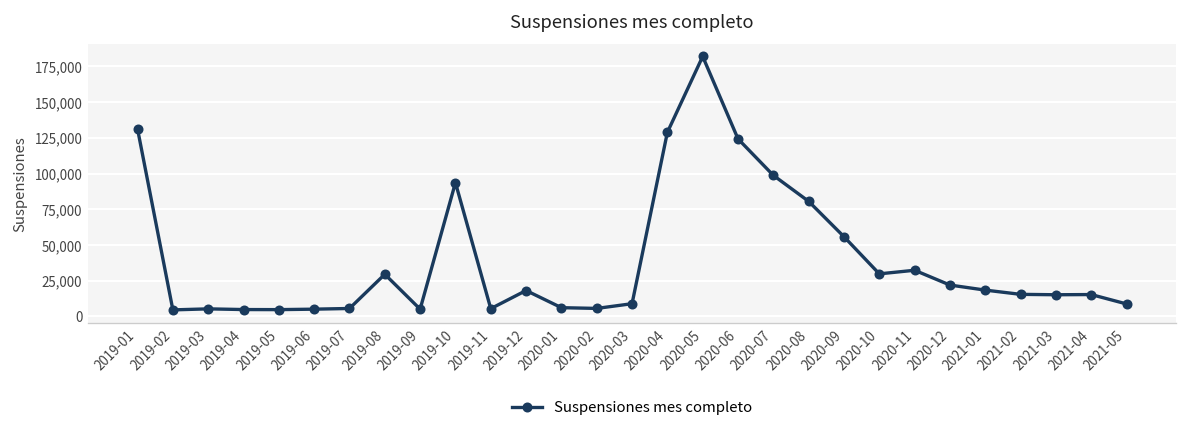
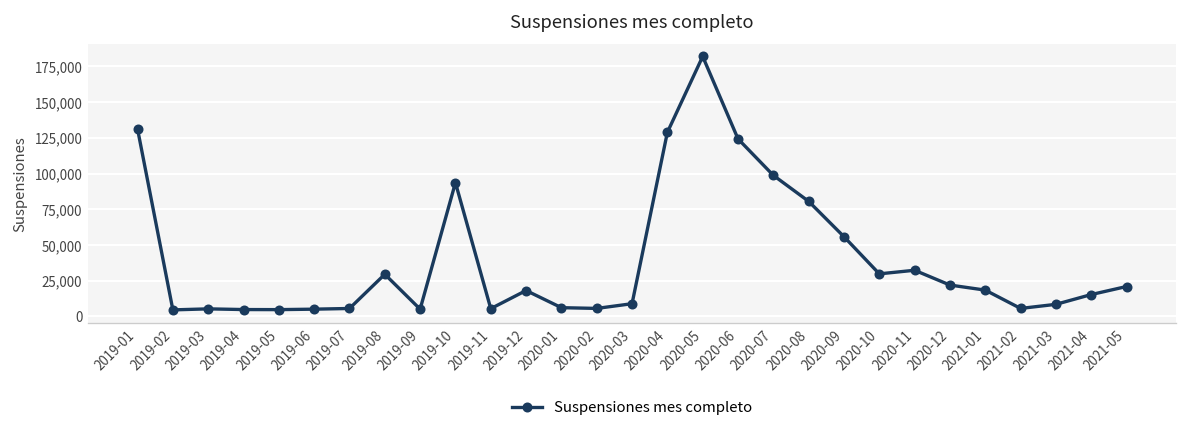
2021-02: 15,000 -> 6,000
2021-03: 15,000 -> 8,000
2021-05: 9,000 -> 21,000
